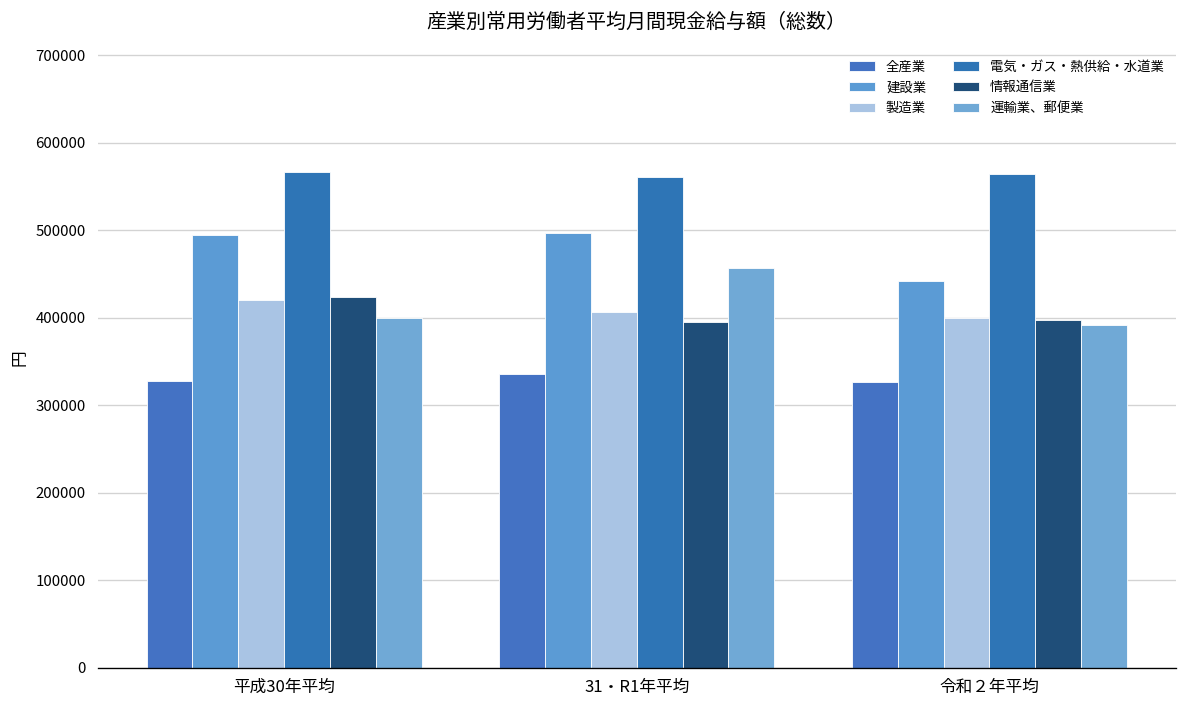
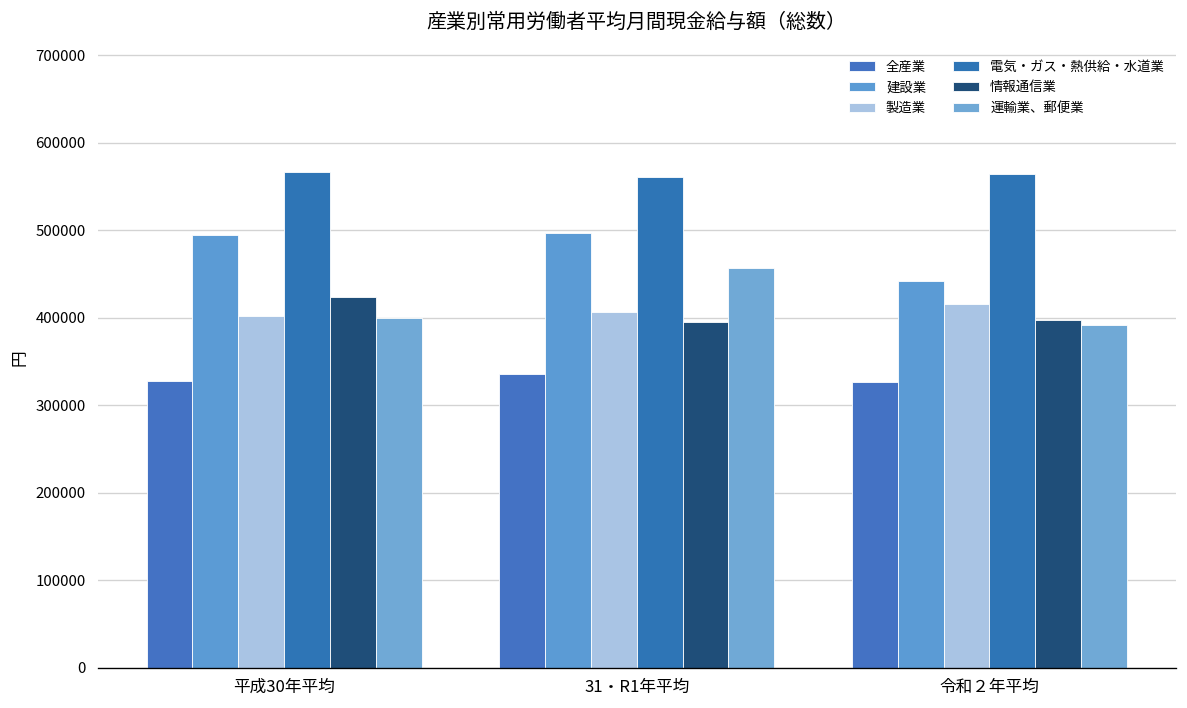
製造業, 平成30年平均: 420000 -> 400000
製造業, 令和２年平均: 400000 -> 420000
